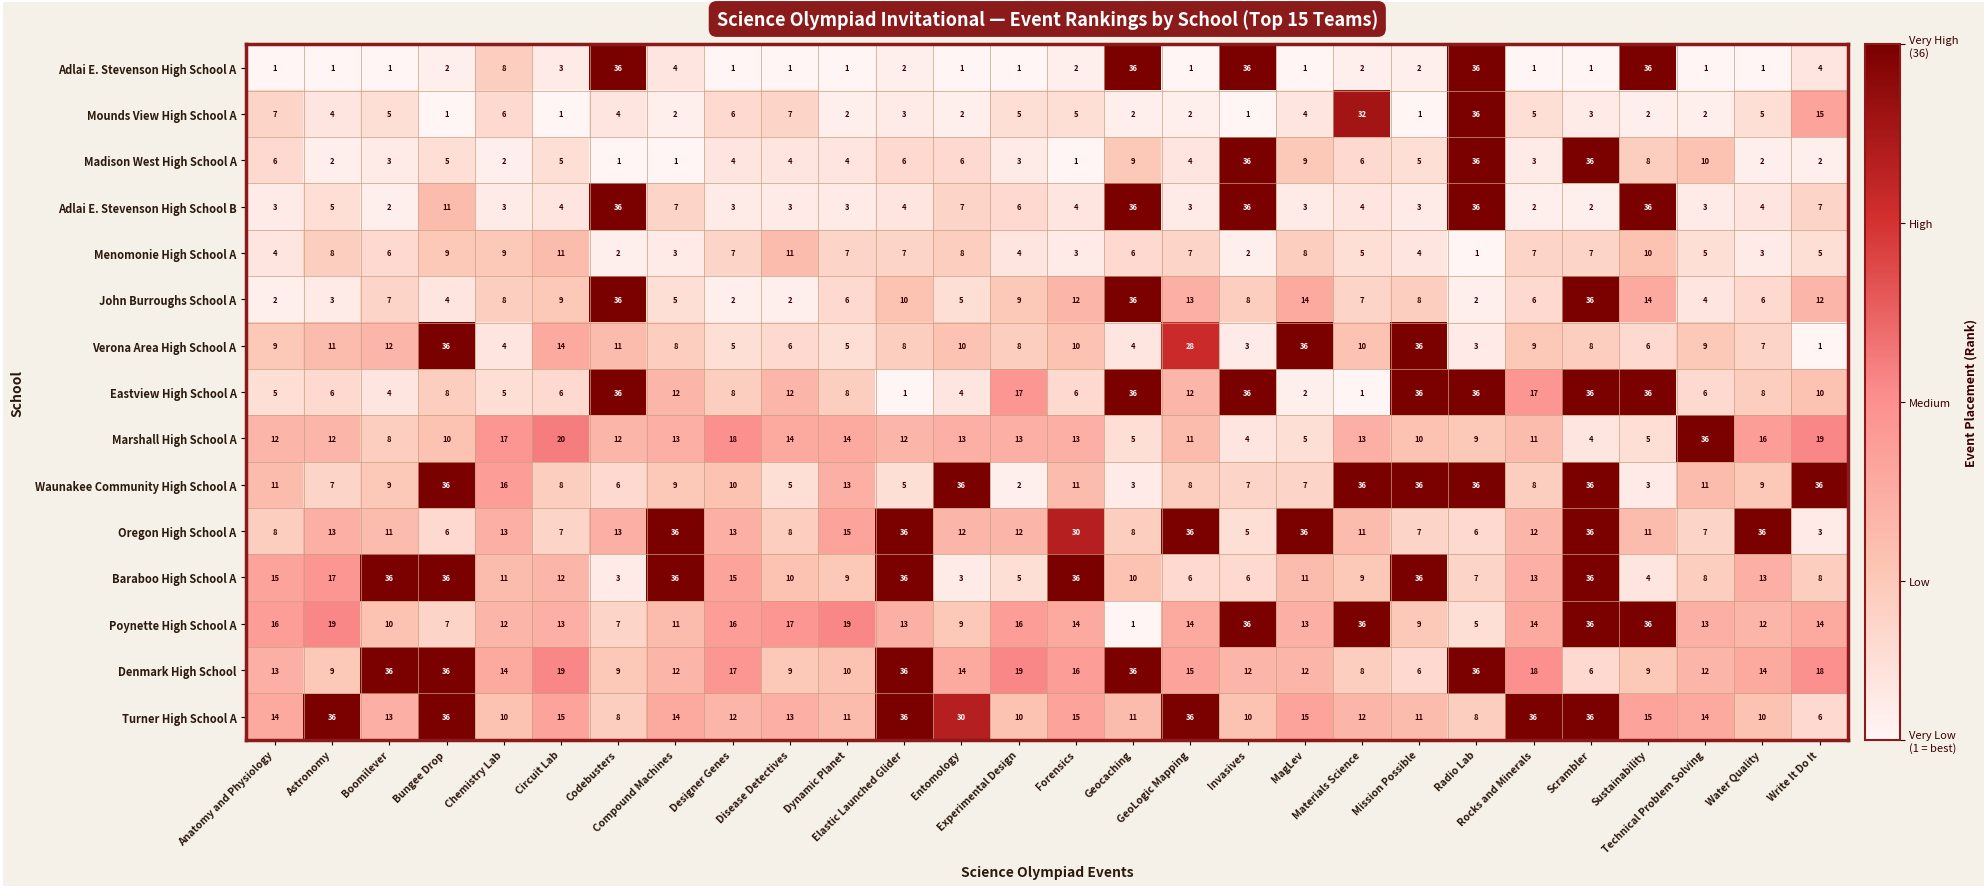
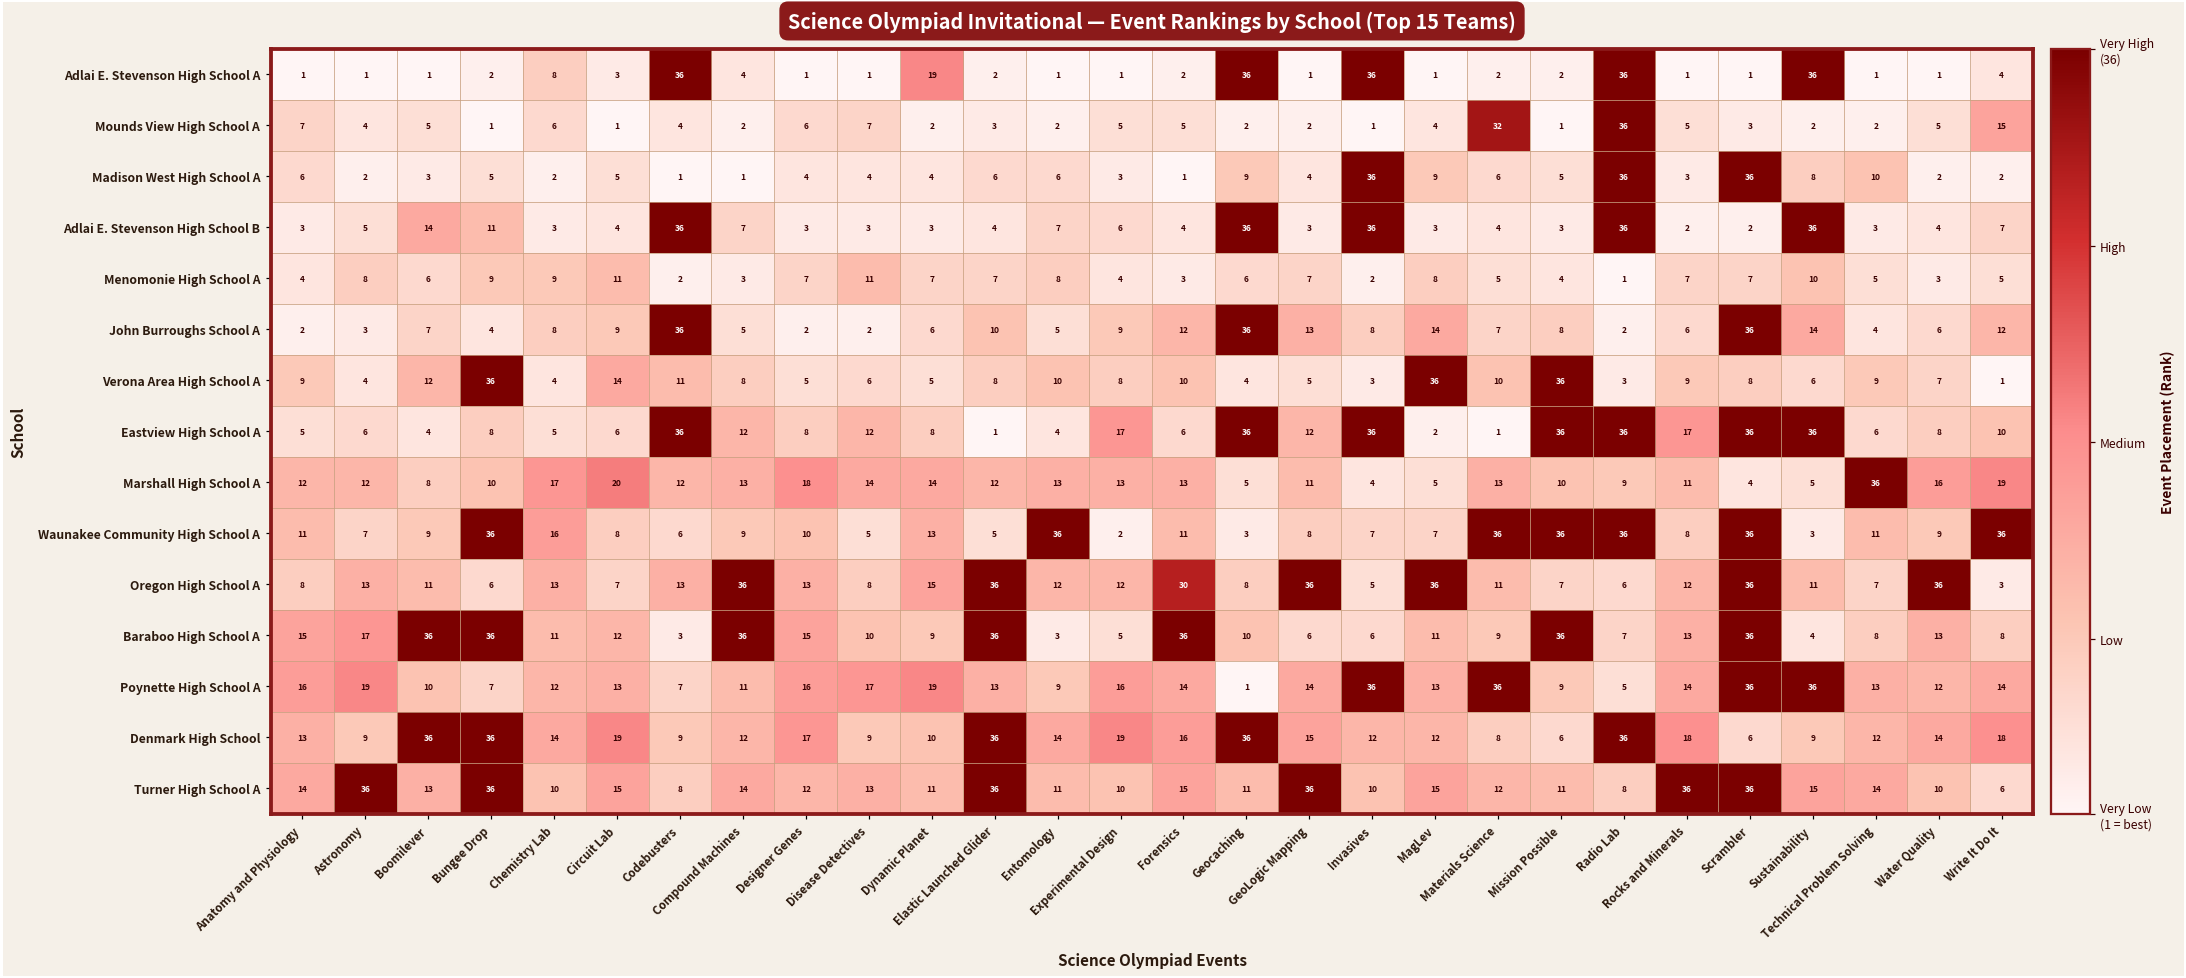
Adlai E. Stevenson High School A, Dynamic Planet: 1 -> 19
Adlai E. Stevenson High School B, Boomilever: 2 -> 14
Verona Area High School A, Astronomy: 11 -> 4
Verona Area High School A, GeoLogic Mapping: 28 -> 5
Turner High School A, Entomology: 30 -> 11
